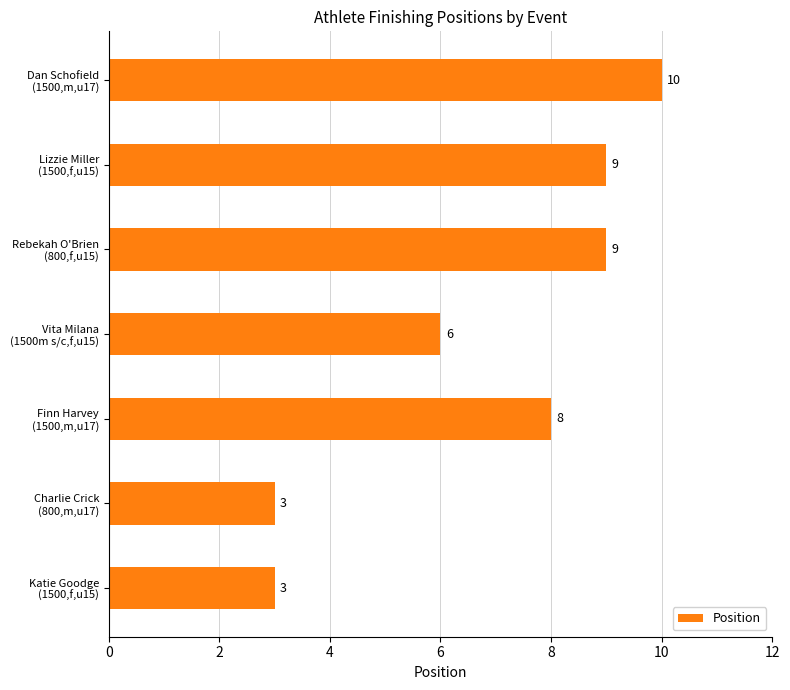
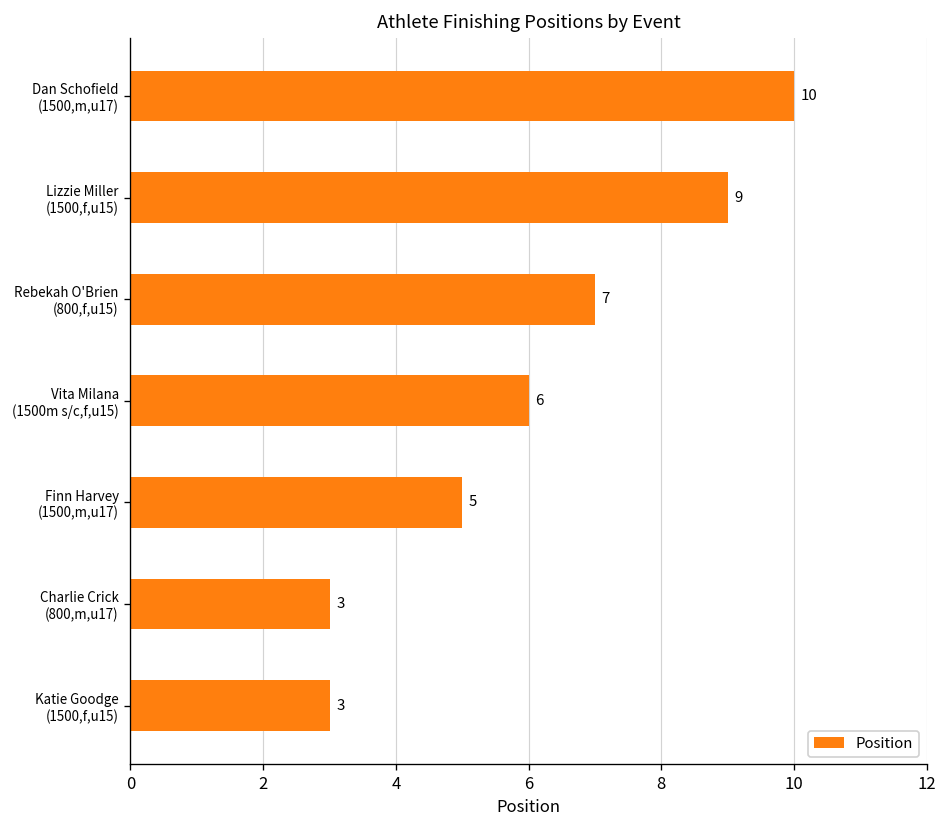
Rebekah O'Brien (800,f,u15): 9 -> 7
Finn Harvey (1500,m,u17): 8 -> 5
